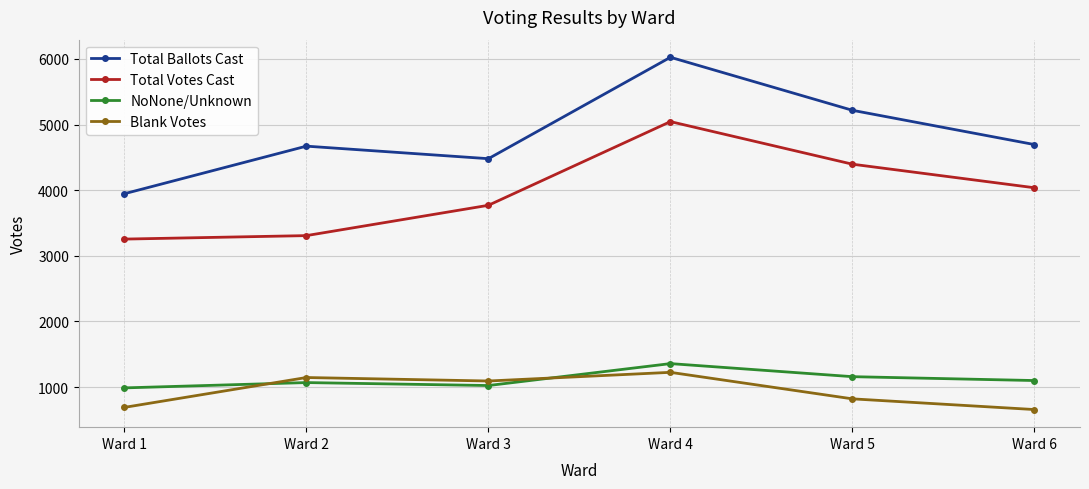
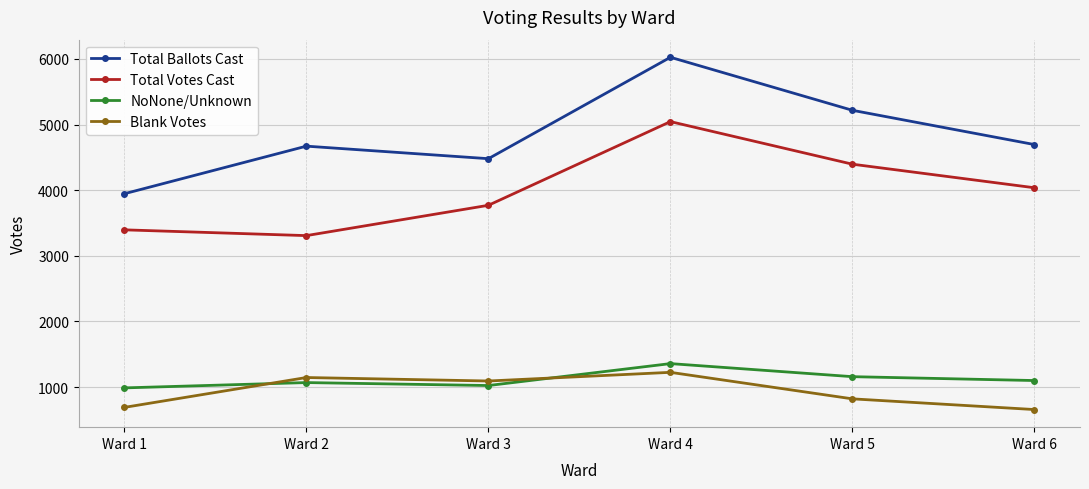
Total Votes Cast, Ward 1: 3300 -> 3400
